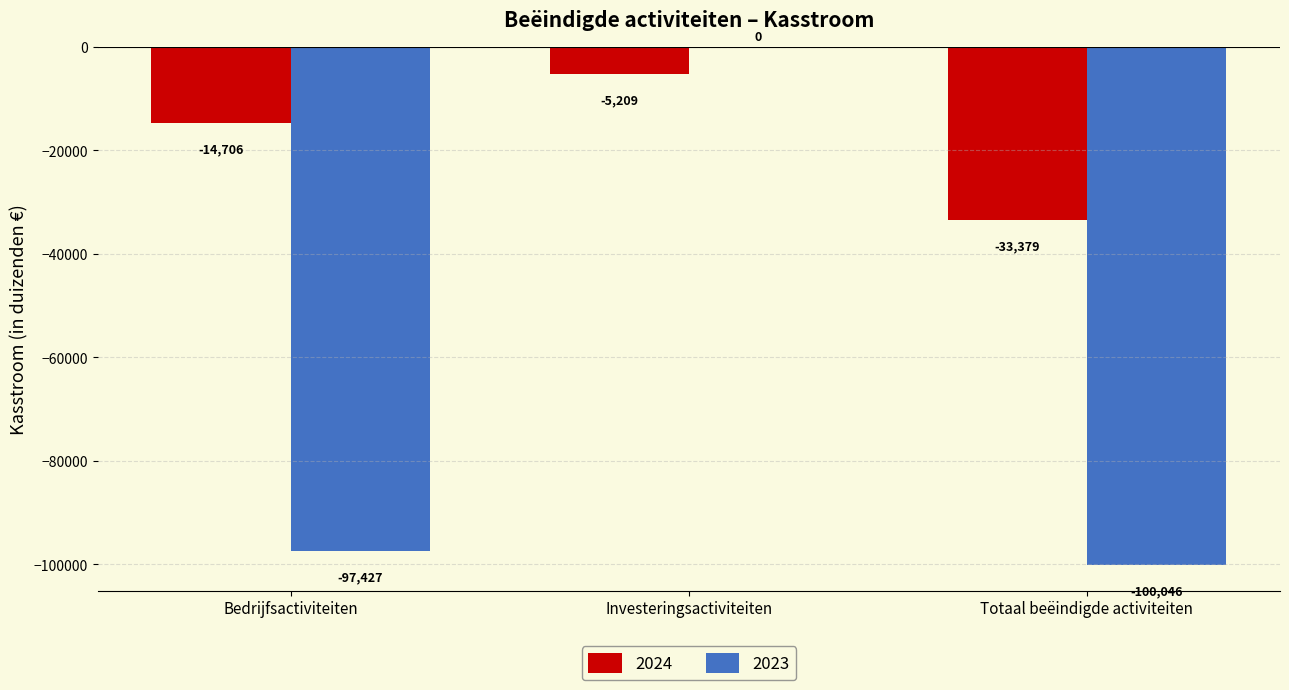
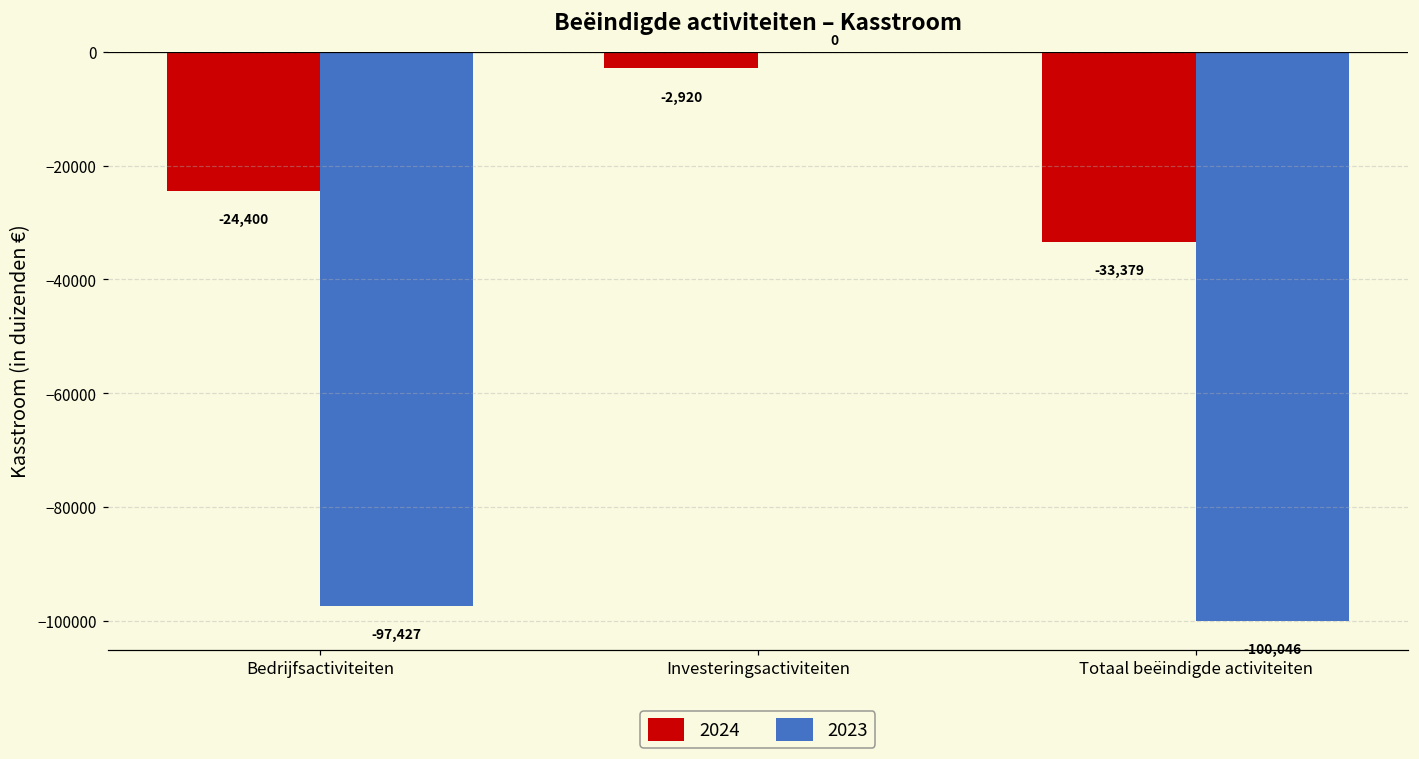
2024, Bedrijfsactiviteiten: -14,706 -> -24,400
2024, Investeringsactiviteiten: -5,209 -> -2,920
